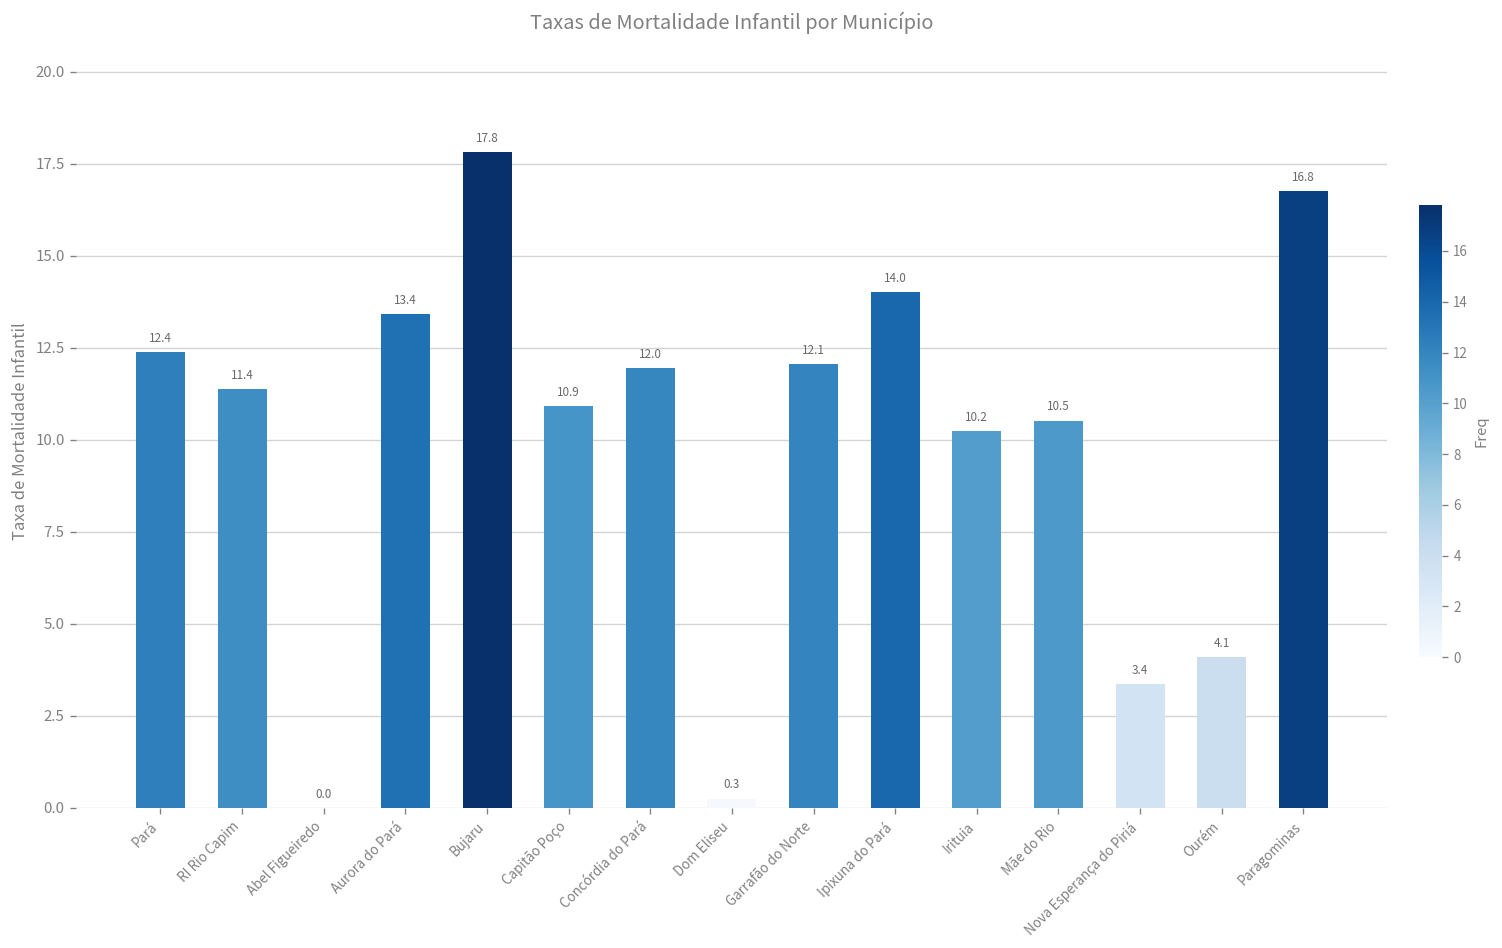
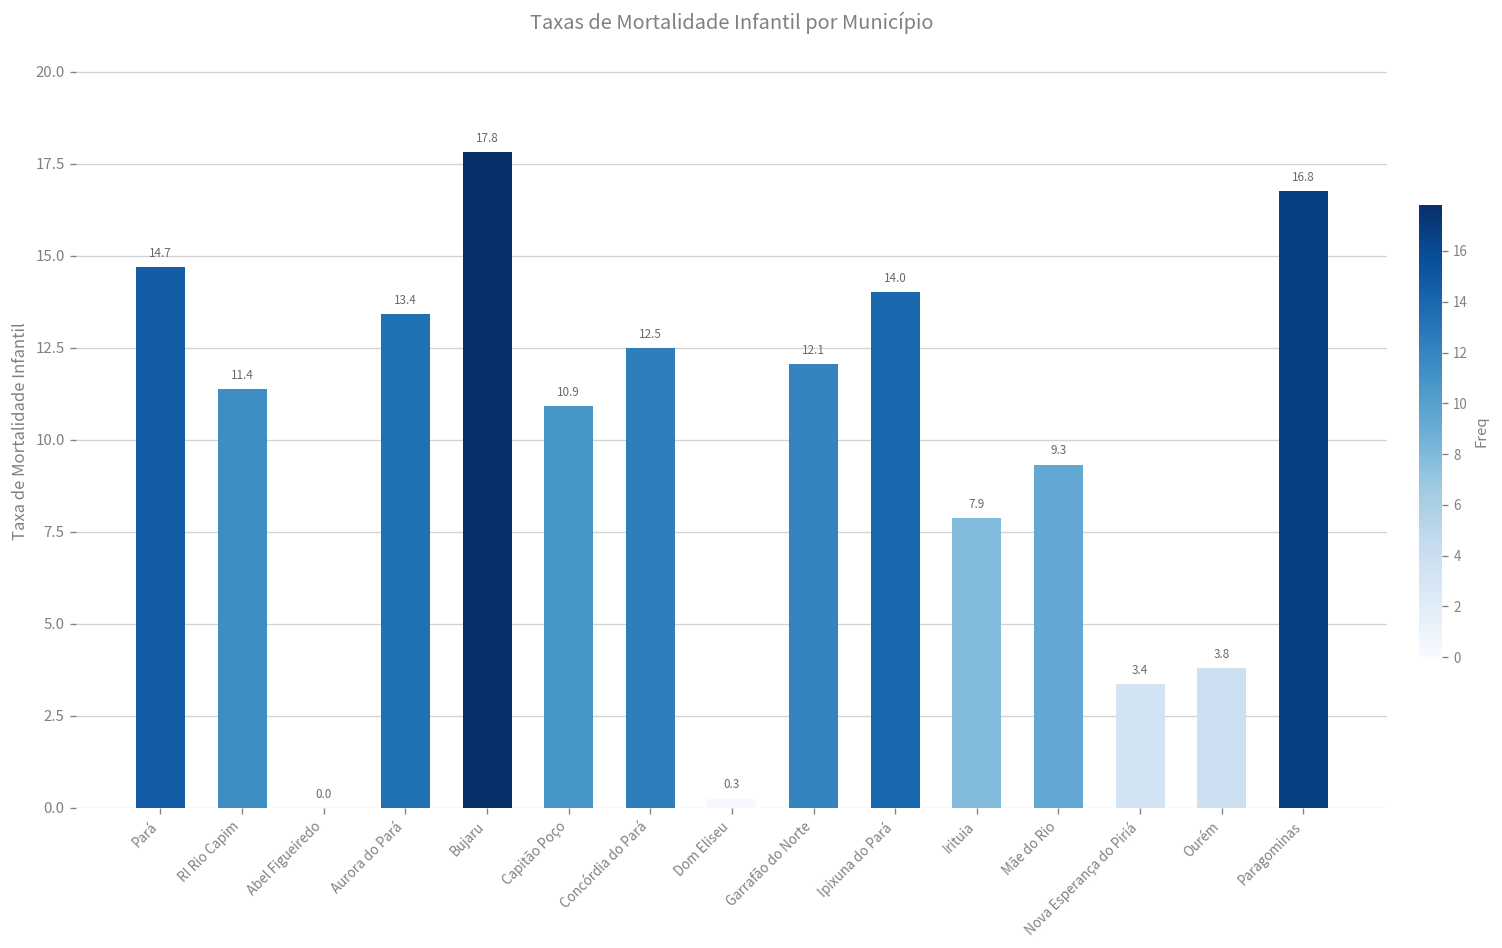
Pará: 12.4 -> 14.7
Concórdia do Pará: 12.0 -> 12.5
Irituia: 10.2 -> 7.9
Mãe do Rio: 10.5 -> 9.3
Ourém: 4.1 -> 3.8
